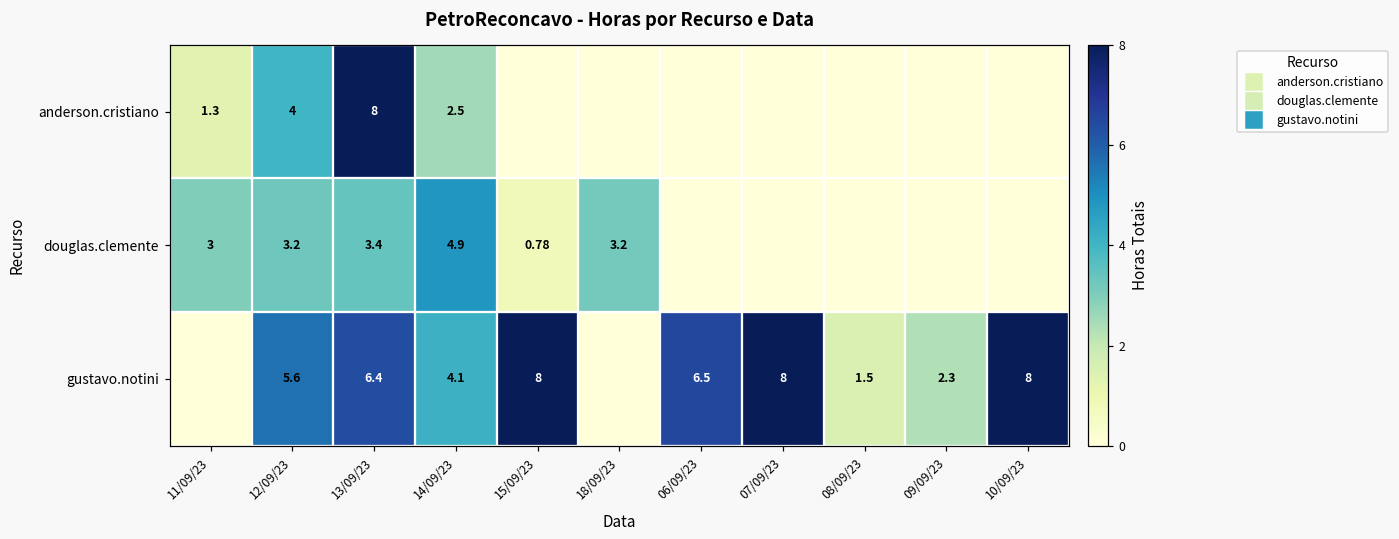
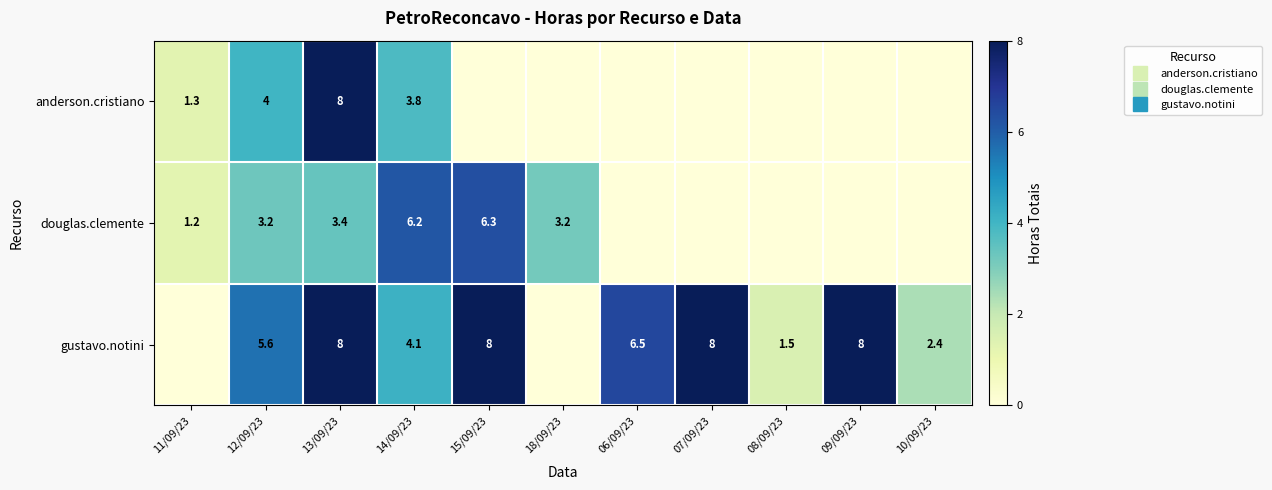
anderson.cristiano, 14/09/23: 2.5 -> 3.8
douglas.clemente, 11/09/23: 3 -> 1.2
douglas.clemente, 14/09/23: 4.9 -> 6.2
douglas.clemente, 15/09/23: 0.78 -> 6.3
gustavo.notini, 13/09/23: 6.4 -> 8
gustavo.notini, 09/09/23: 2.3 -> 8
gustavo.notini, 10/09/23: 8 -> 2.4
